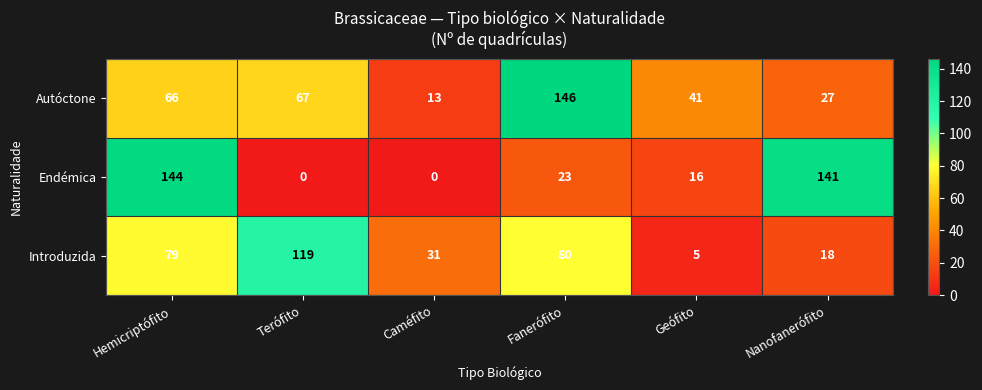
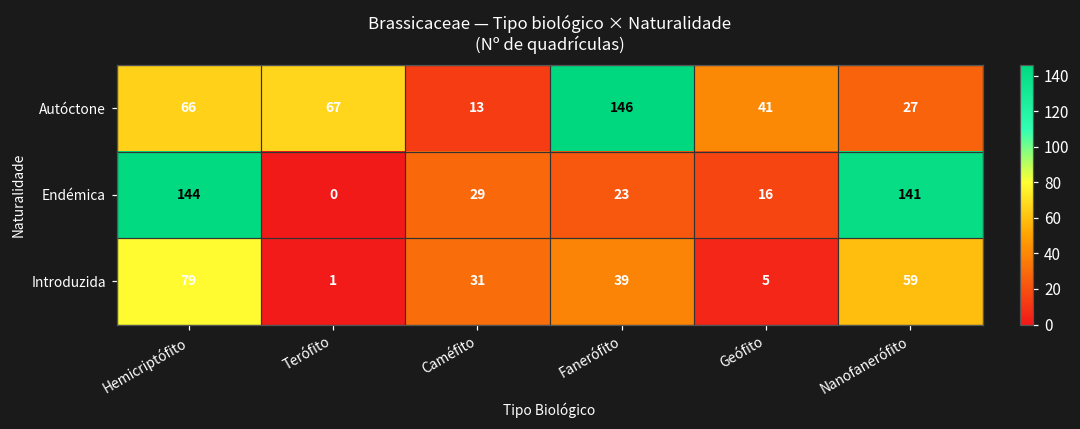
Endémica, Caméfito: 0 -> 29
Introduzida, Terófito: 119 -> 1
Introduzida, Fanerófito: 80 -> 39
Introduzida, Nanofanerófito: 18 -> 59
